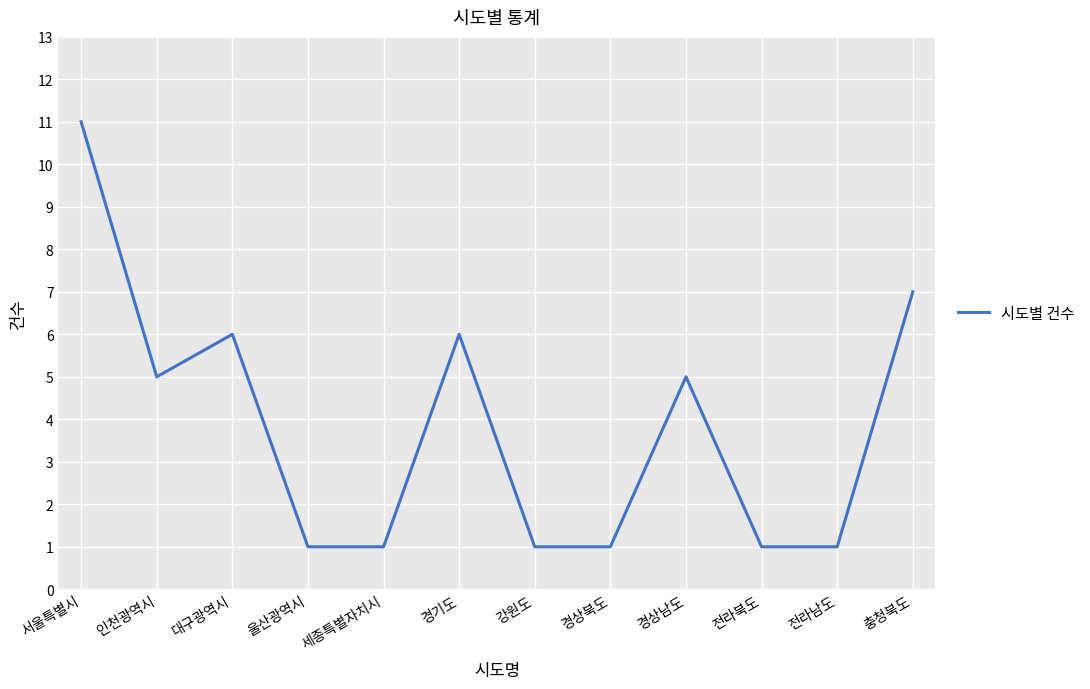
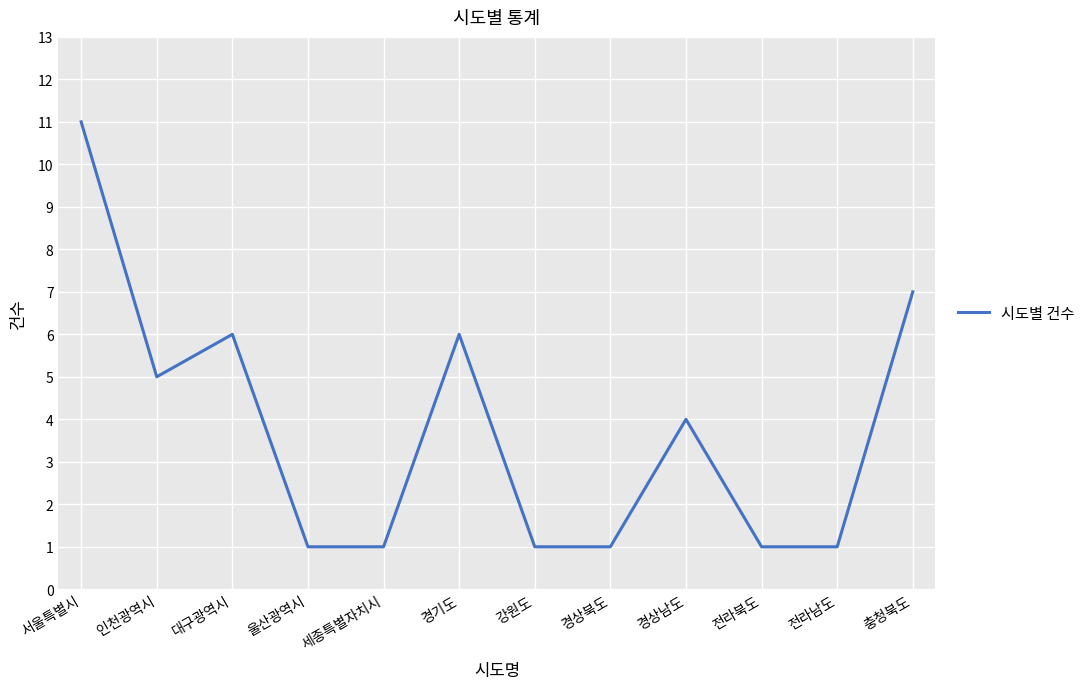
경상남도: 5 -> 4
